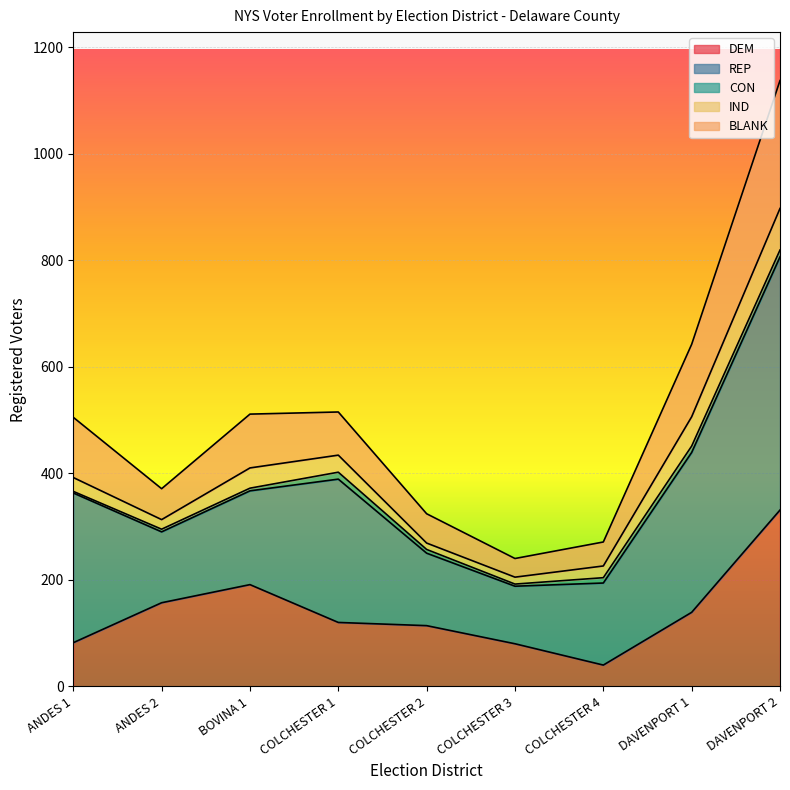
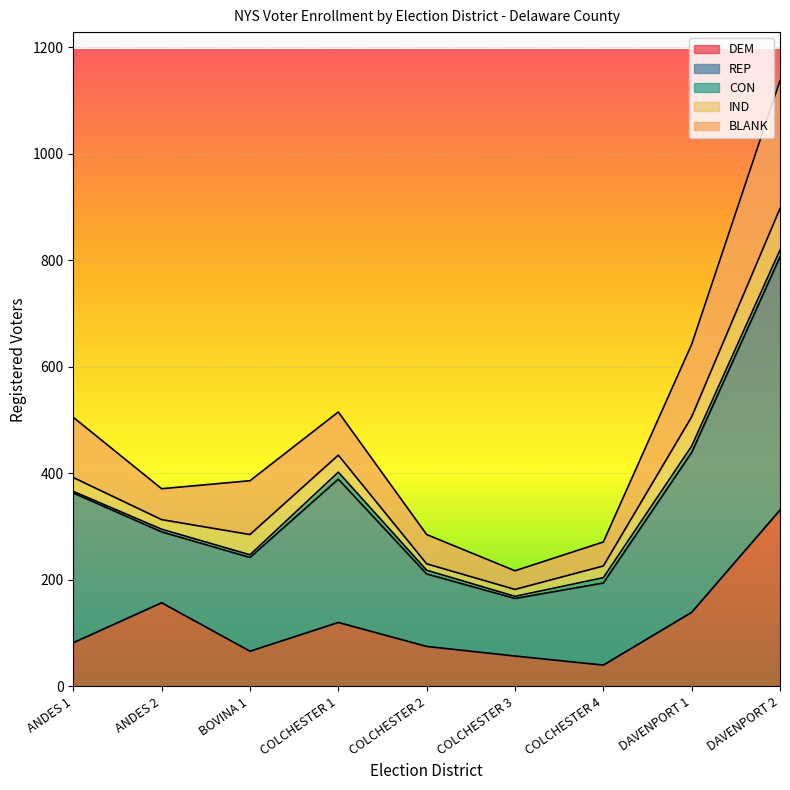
DEM, BOVINA 1: 190 -> 70
DEM, COLCHESTER 2: 110 -> 80
DEM, COLCHESTER 3: 80 -> 60
